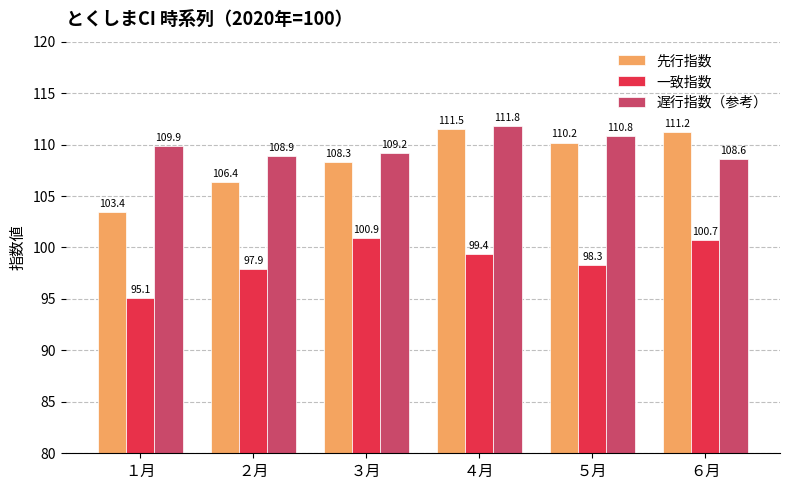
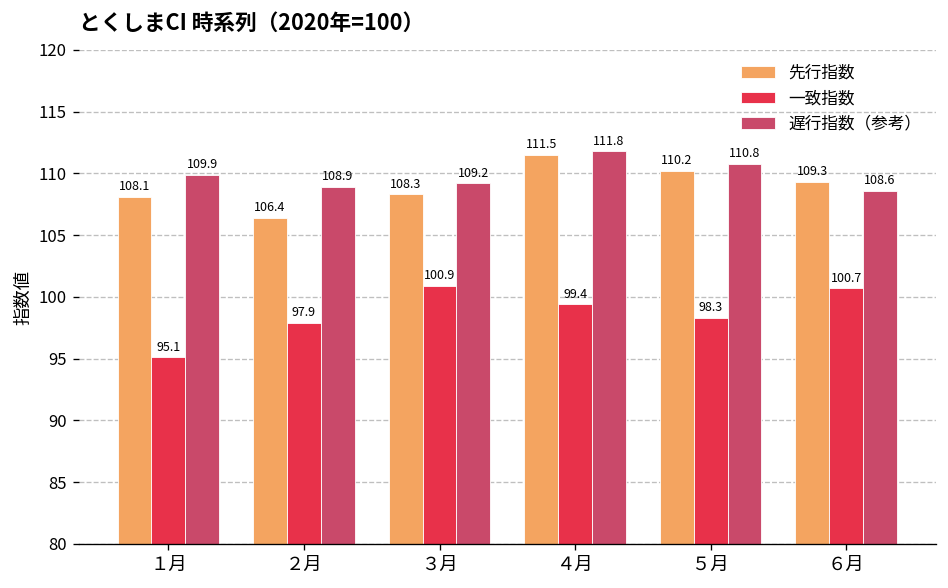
先行指数, １月: 103.4 -> 108.1
先行指数, ６月: 111.2 -> 109.3
